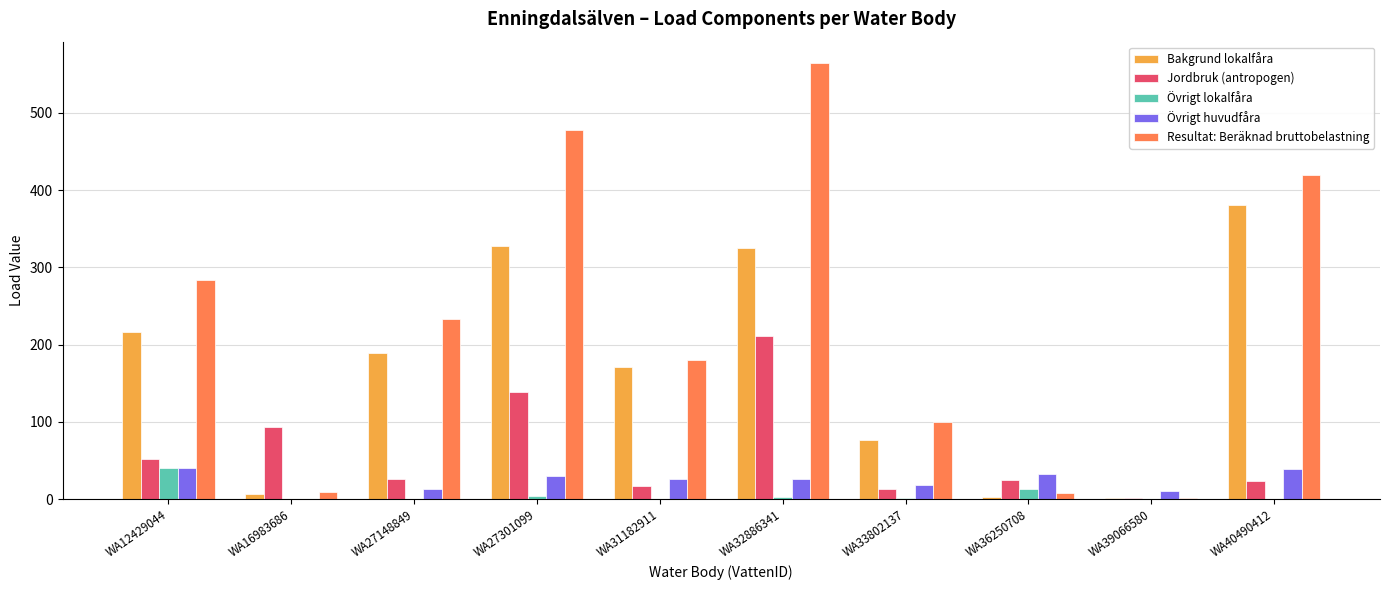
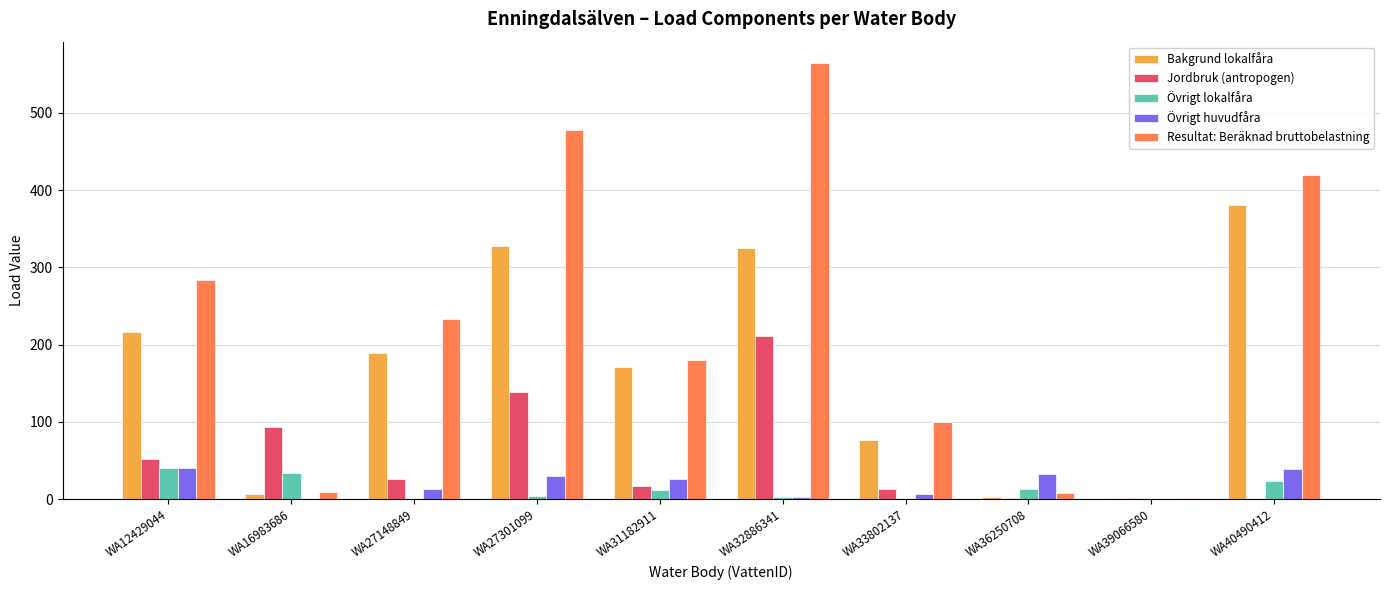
Övrigt lokalfåra, WA16983686: 0 -> 30
Övrigt lokalfåra, WA31182911: 0 -> 10
Övrigt huvudfåra, WA32886341: 30 -> 0
Övrigt huvudfåra, WA33802137: 20 -> 10
Jordbruk (antropogen), WA36250708: 20 -> 0
Övrigt huvudfåra, WA39066580: 10 -> 0
Jordbruk (antropogen), WA40490412: 20 -> 0
Övrigt lokalfåra, WA40490412: 0 -> 20
